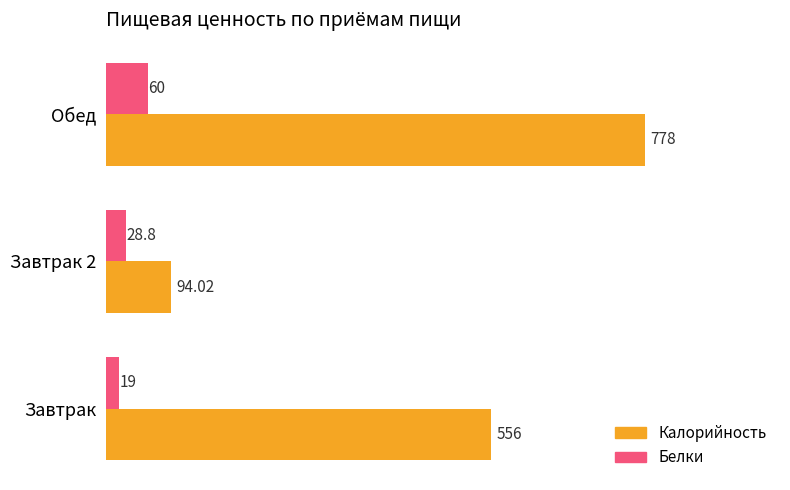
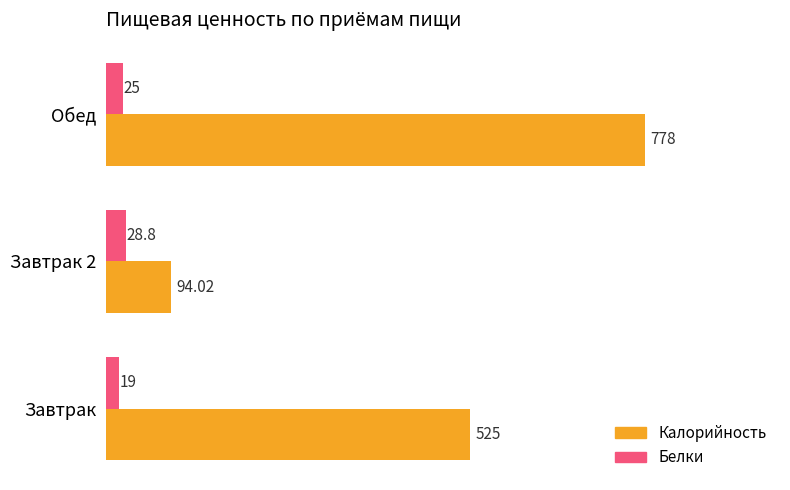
Белки, Обед: 60 -> 25
Калорийность, Завтрак: 556 -> 525
